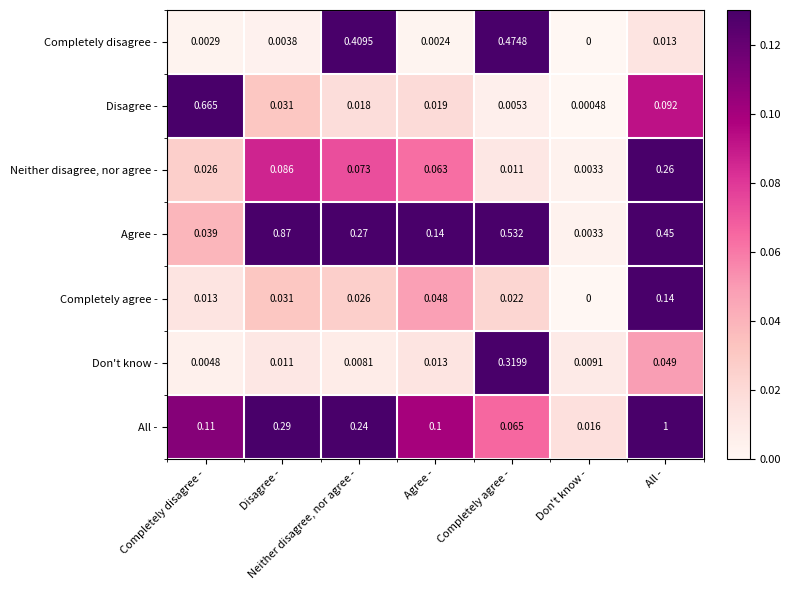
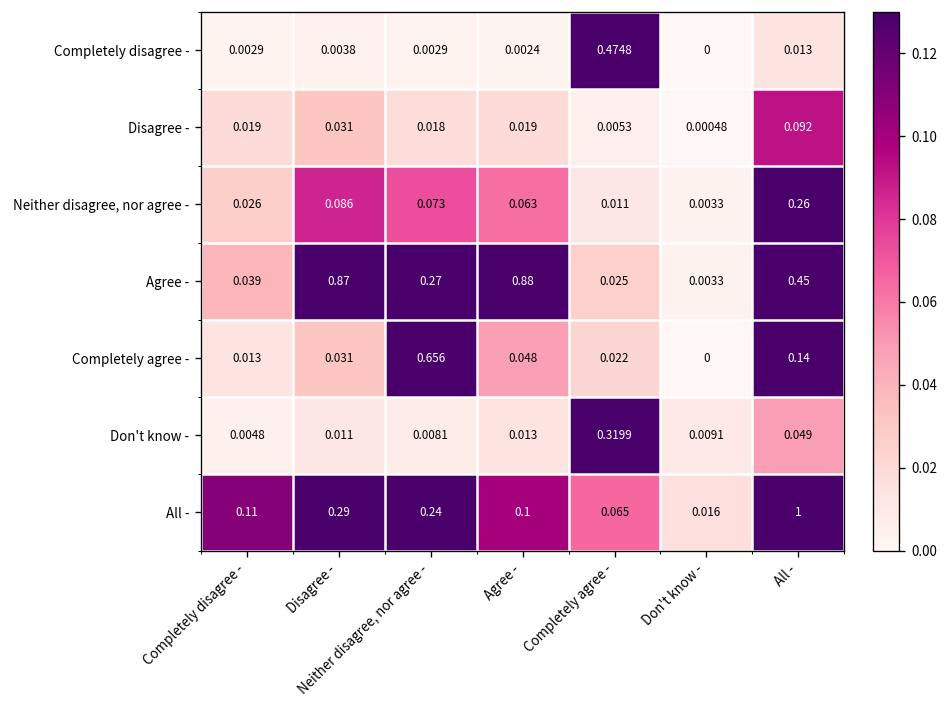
Completely disagree -, Neither disagree, nor agree -: 0.4095 -> 0.0029
Disagree -, Completely disagree -: 0.665 -> 0.019
Agree -, Agree -: 0.14 -> 0.88
Agree -, Completely agree -: 0.532 -> 0.025
Completely agree -, Neither disagree, nor agree -: 0.026 -> 0.656
